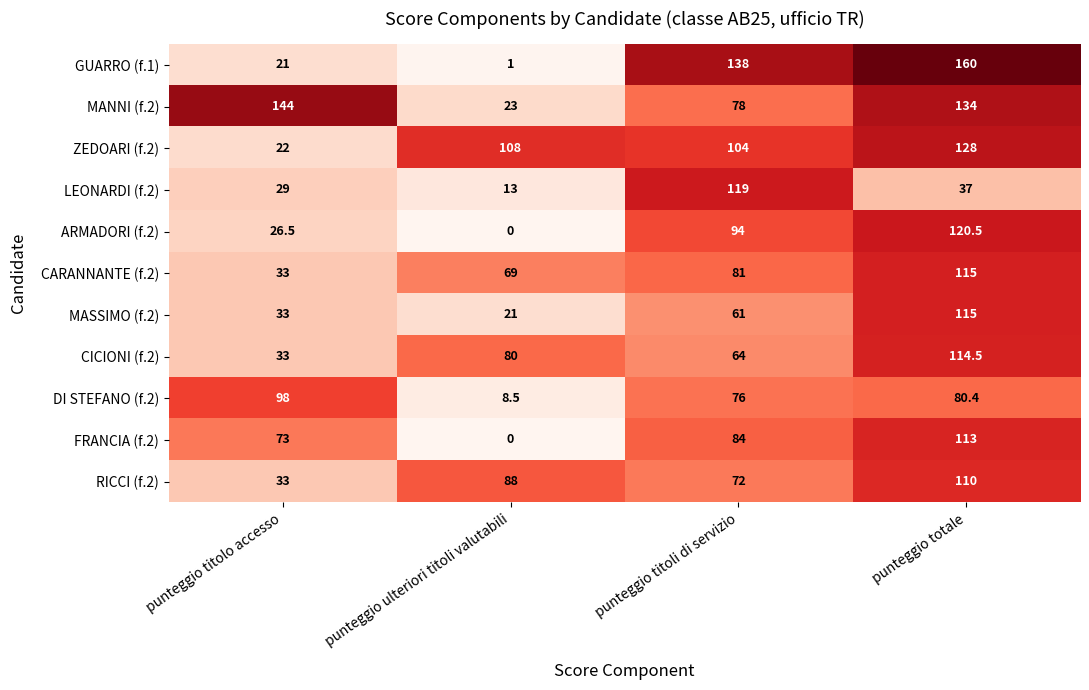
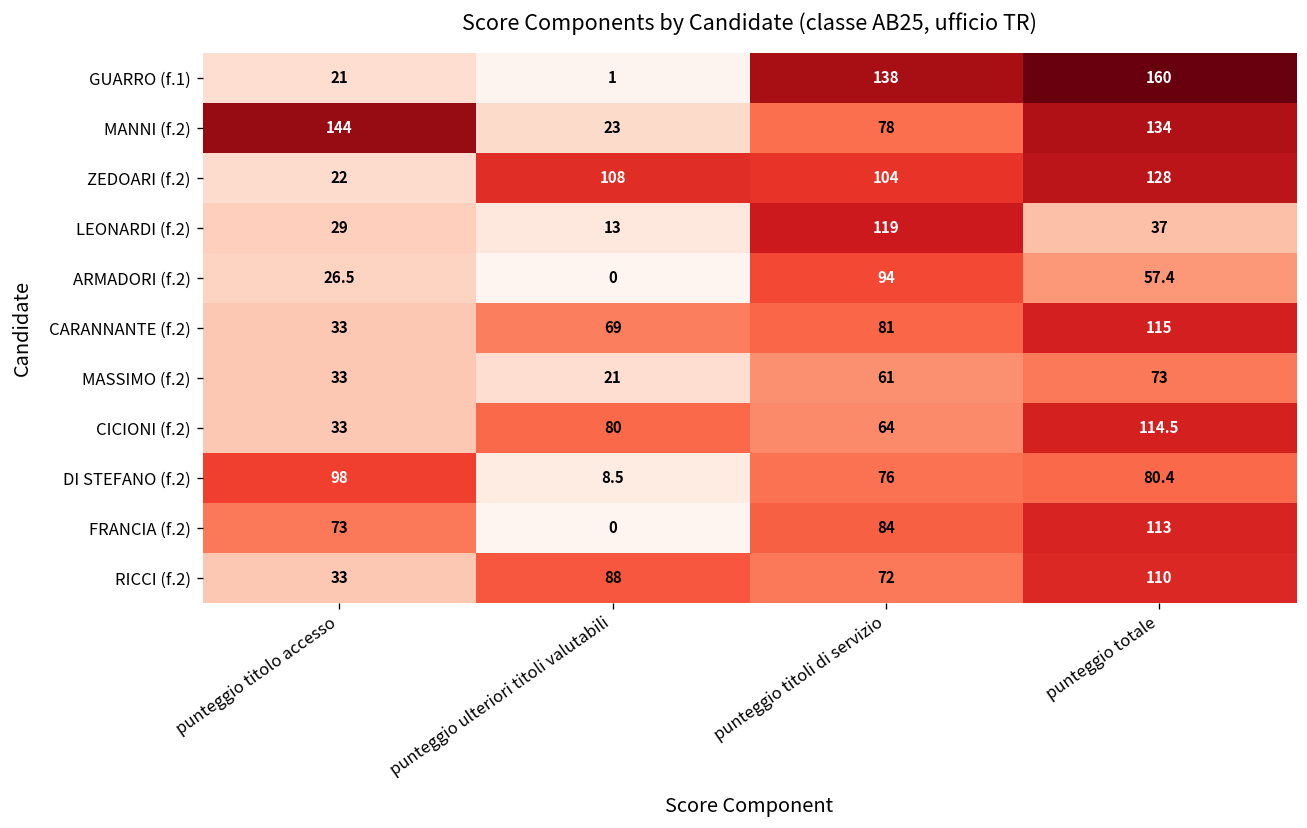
ARMADORI (f.2), punteggio totale: 120.5 -> 57.4
MASSIMO (f.2), punteggio totale: 115 -> 73
